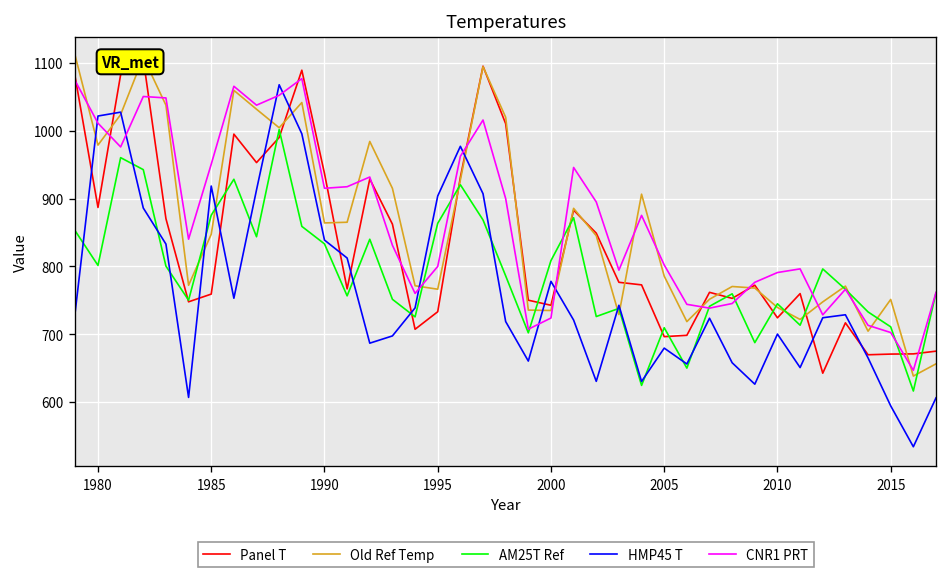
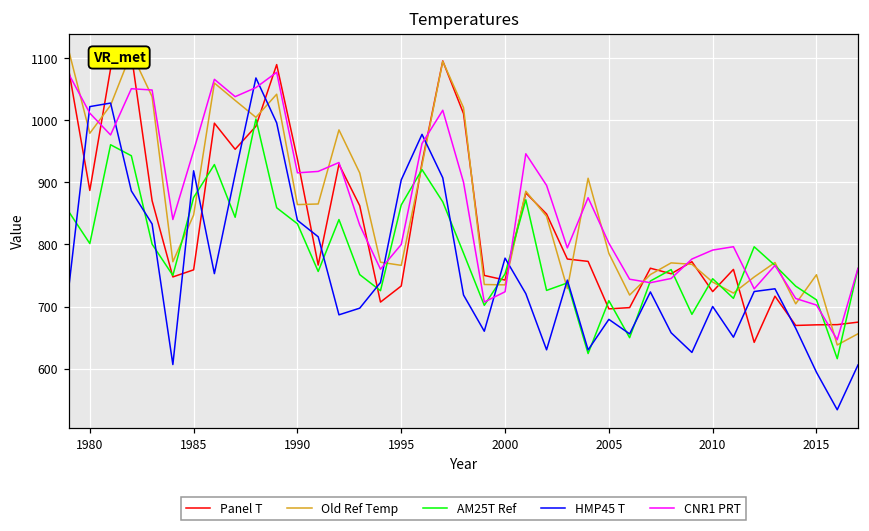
AM25T Ref, 2000: 810 -> 750
